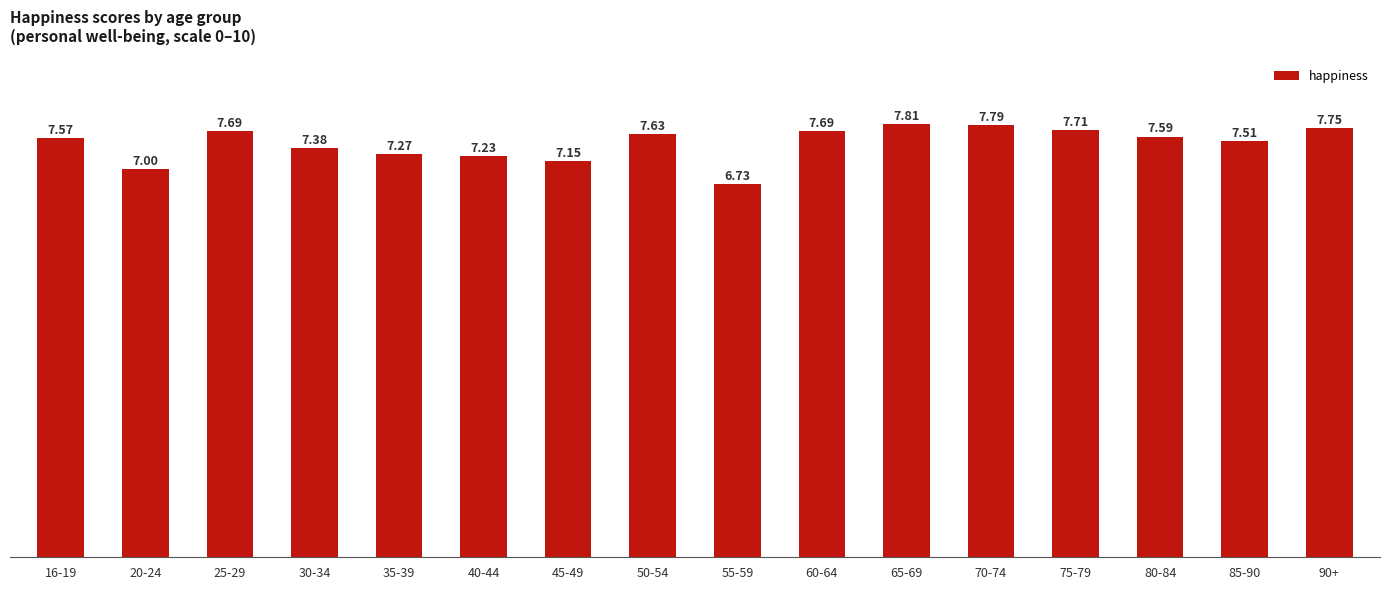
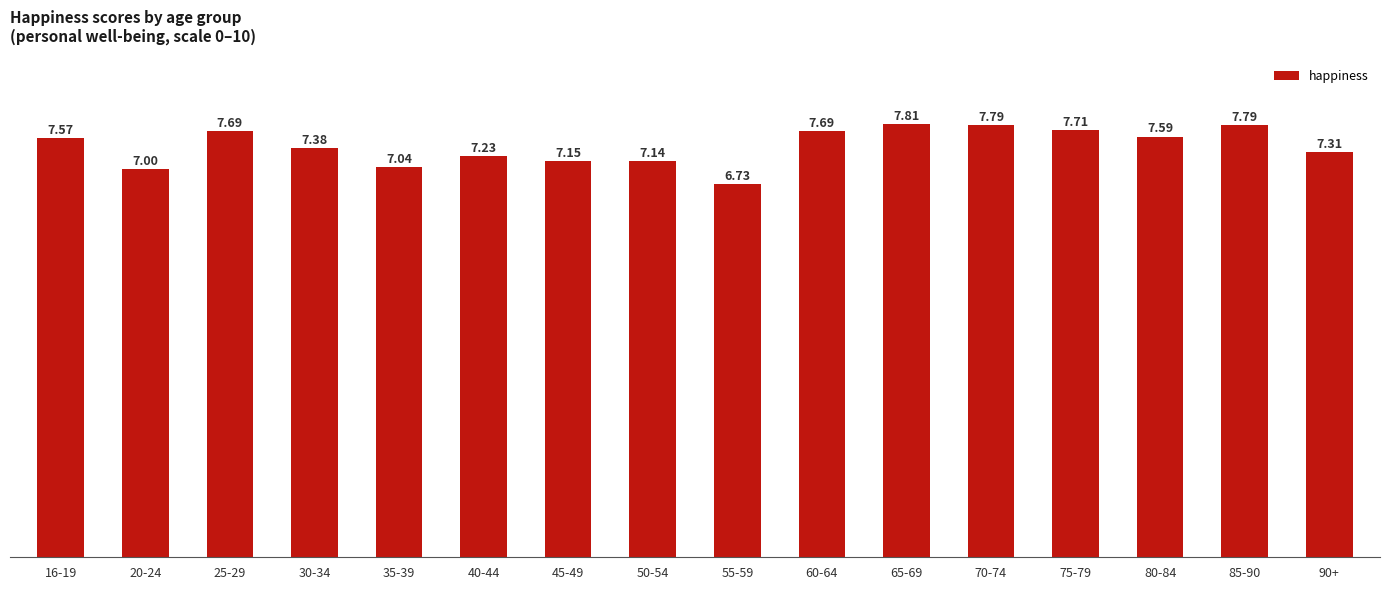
35-39: 7.27 -> 7.04
50-54: 7.63 -> 7.14
85-90: 7.51 -> 7.79
90+: 7.75 -> 7.31
